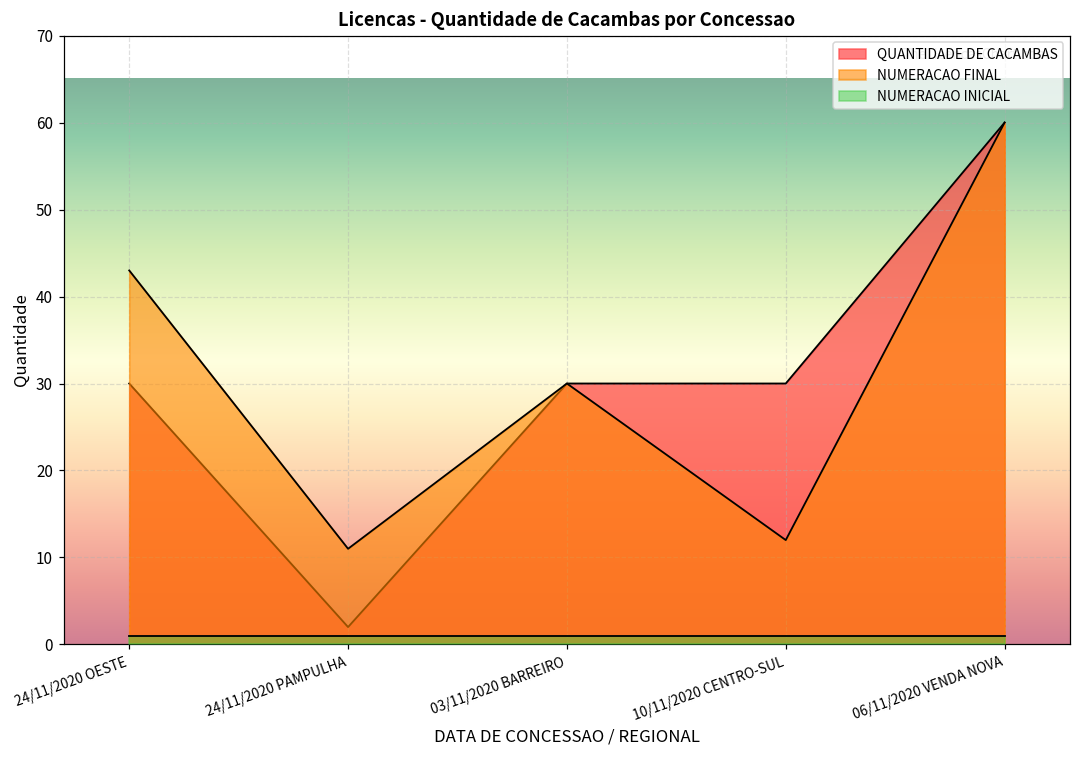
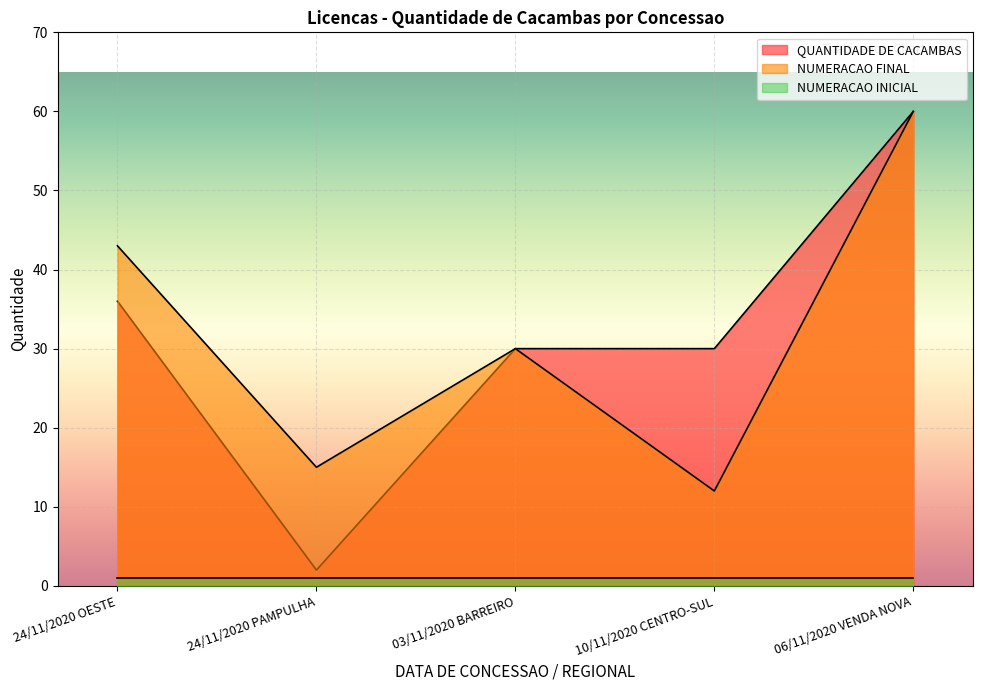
QUANTIDADE DE CACAMBAS, 24/11/2020 OESTE: 30 -> 36
NUMERACAO FINAL, 24/11/2020 PAMPULHA: 11 -> 15
